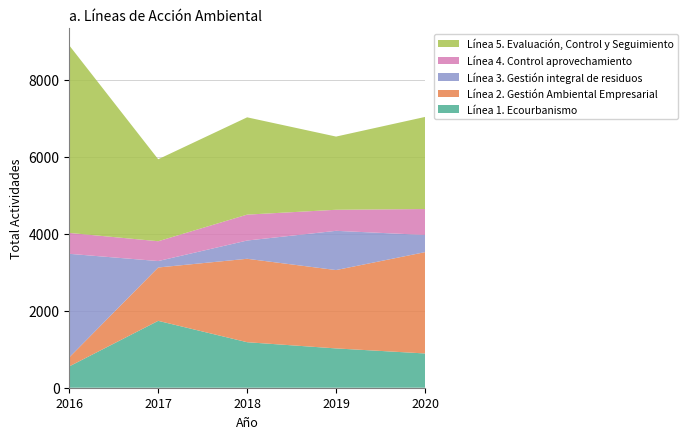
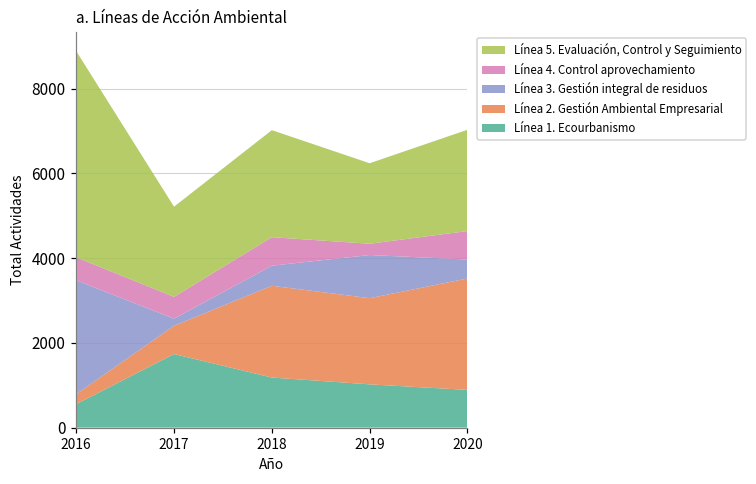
Línea 2. Gestión Ambiental Empresarial, 2017: 1400 -> 700
Línea 4. Control aprovechamiento, 2019: 500 -> 300
